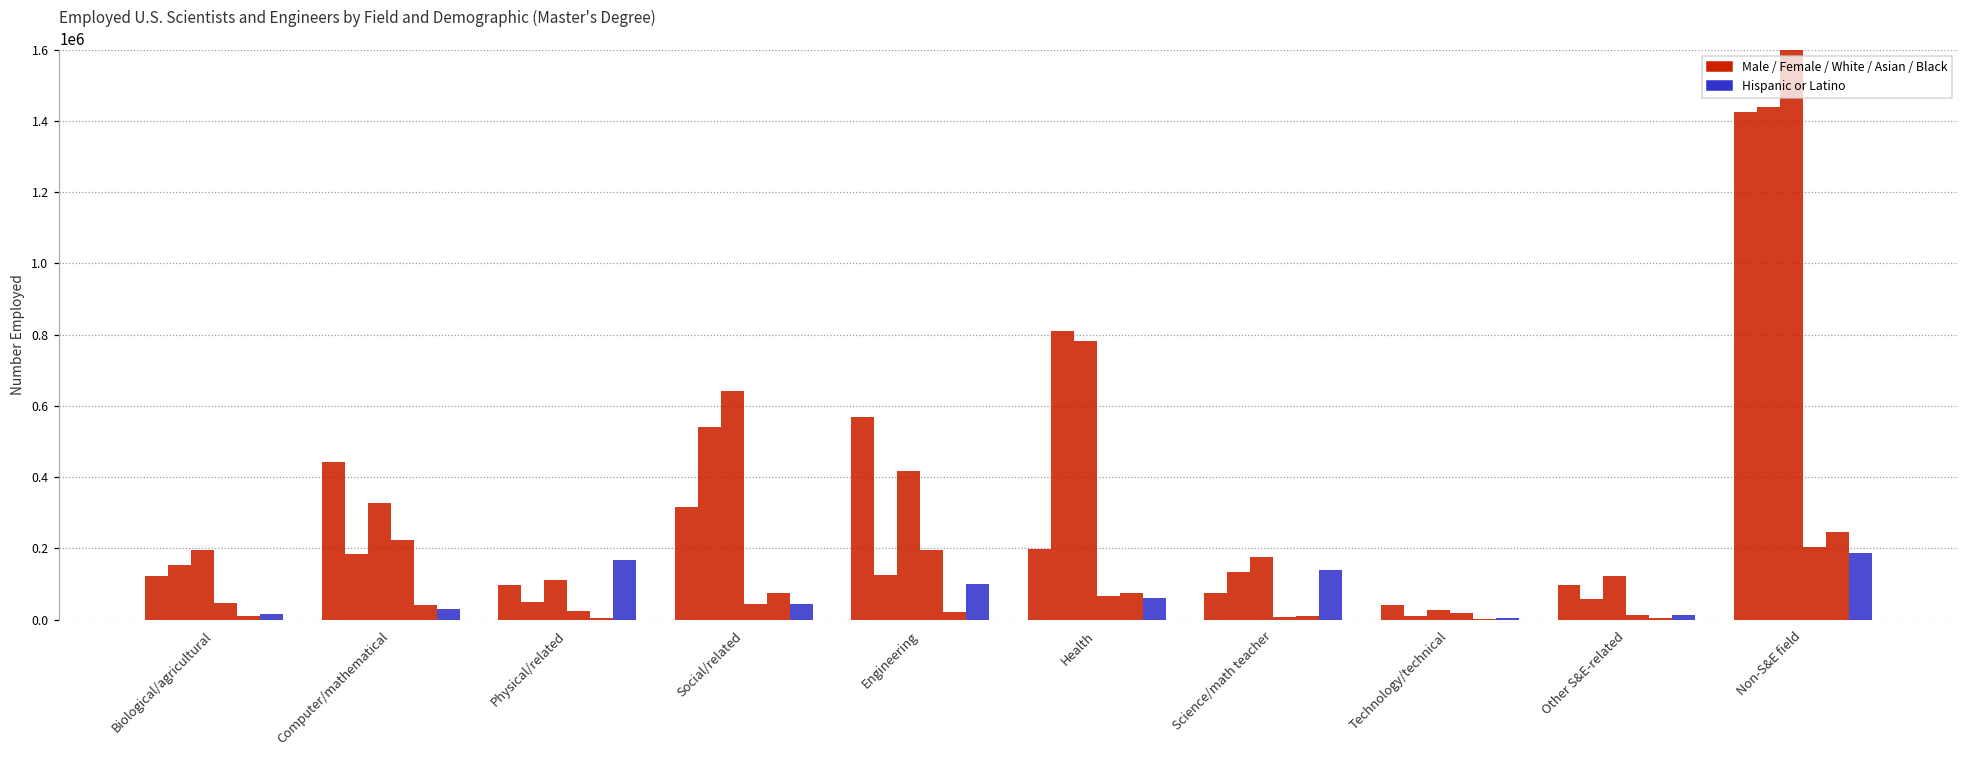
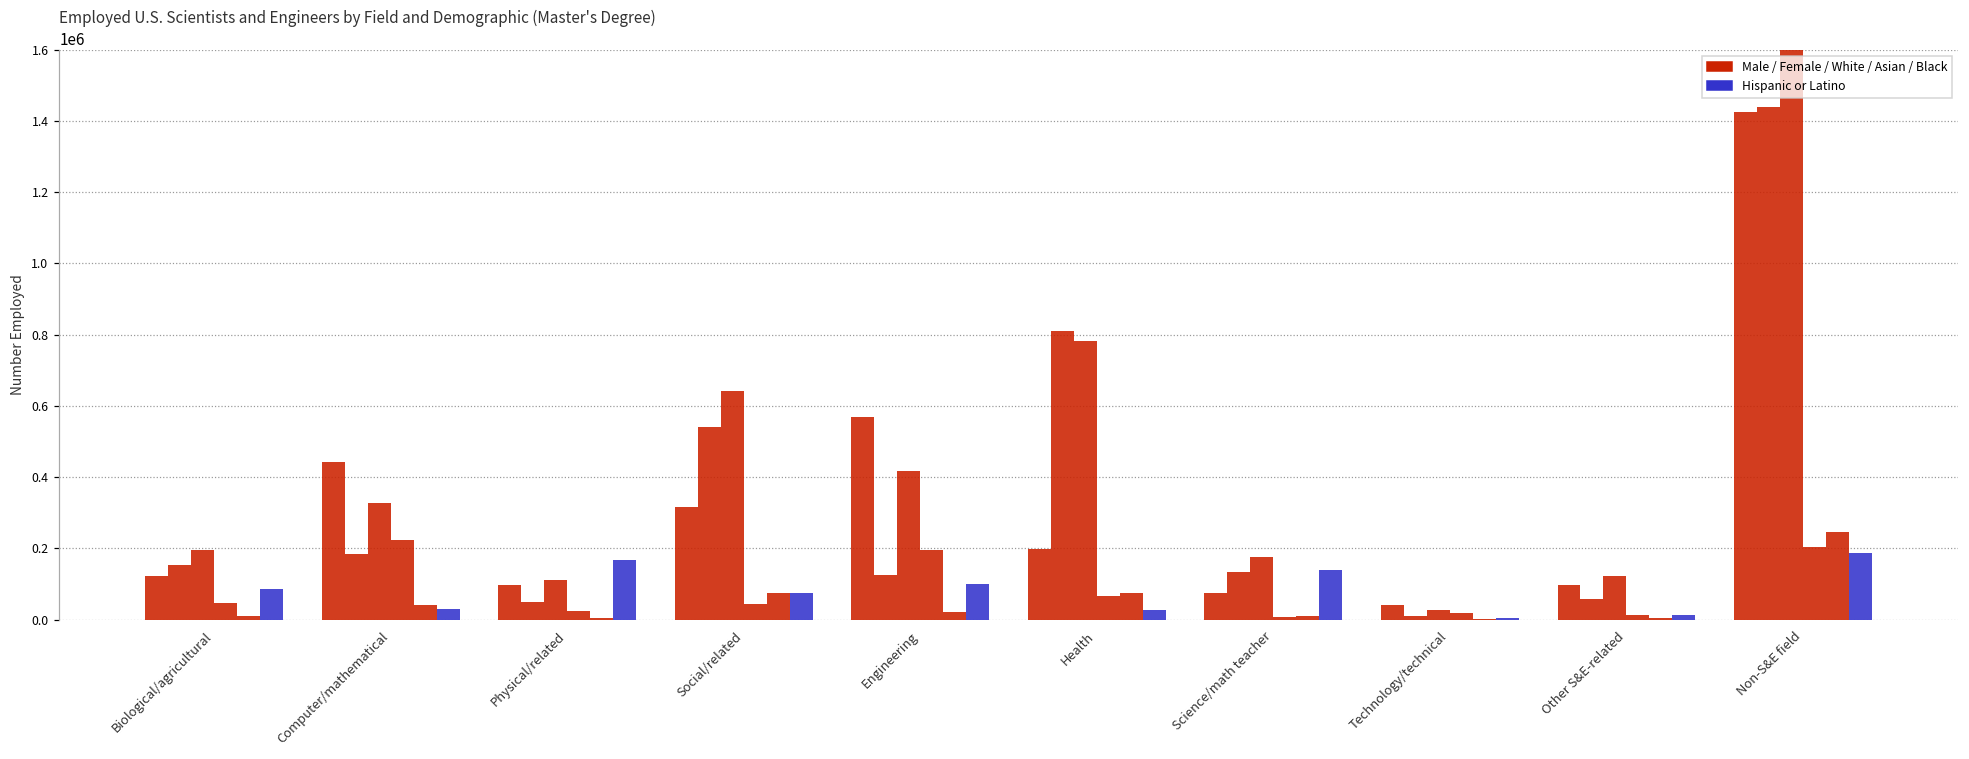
Hispanic or Latino, Biological/agricultural: 20000 -> 90000
Hispanic or Latino, Social/related: 40000 -> 80000
Hispanic or Latino, Health: 60000 -> 30000
